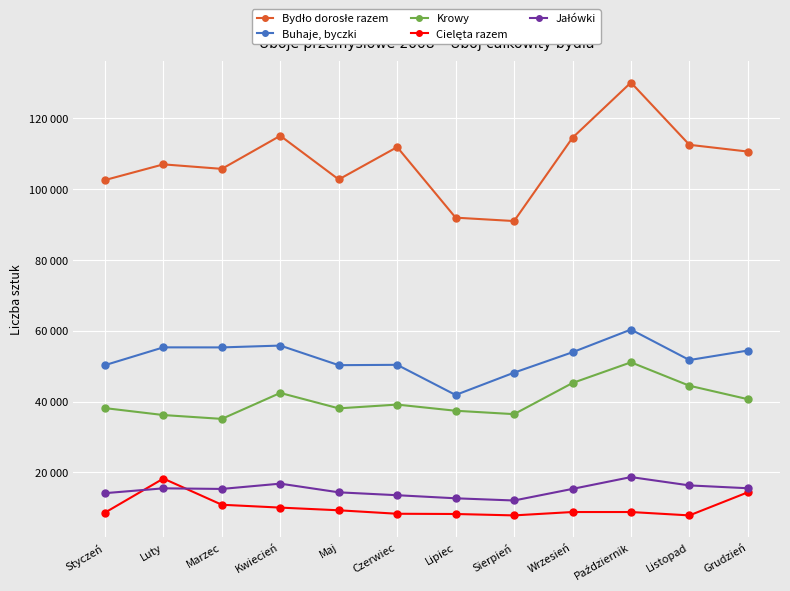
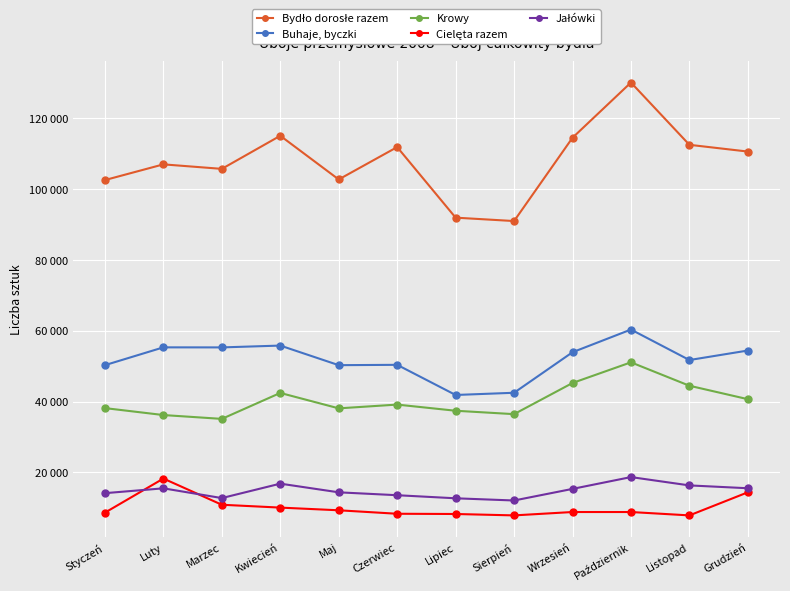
Jałówki, Marzec: 15000 -> 13000
Buhaje, byczki, Sierpień: 48000 -> 42000
